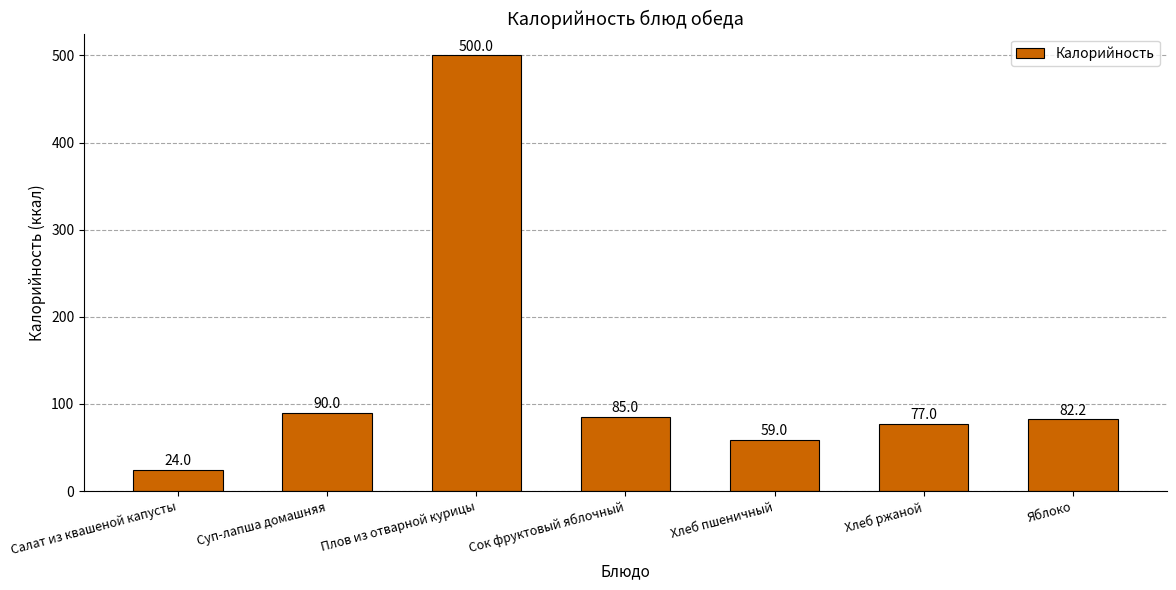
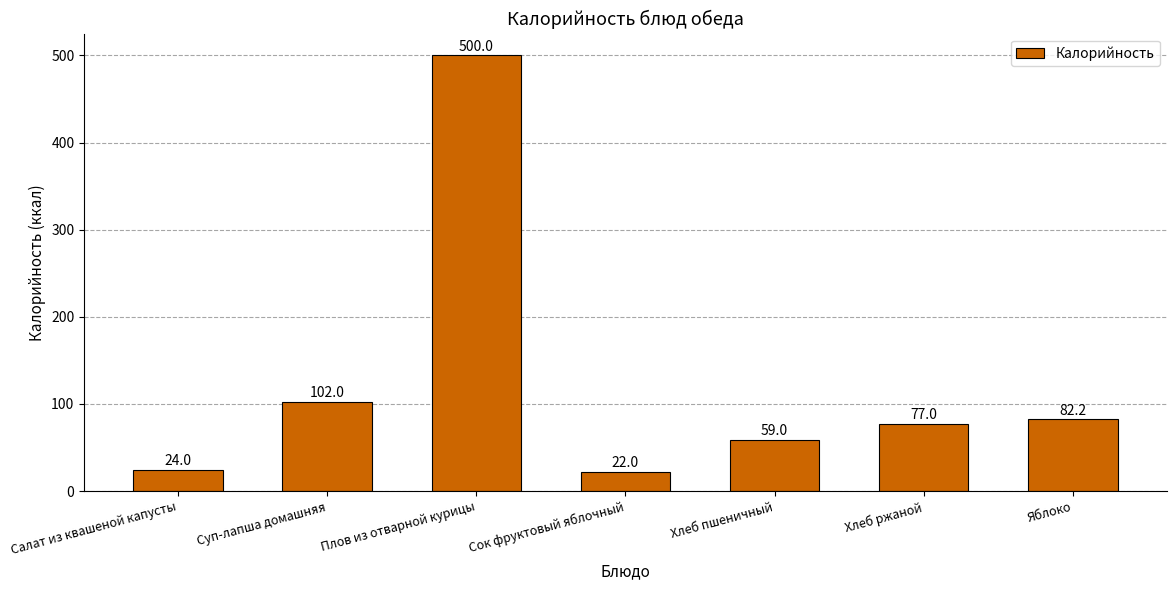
Суп-лапша домашняя: 90.0 -> 102.0
Сок фруктовый яблочный: 85.0 -> 22.0
